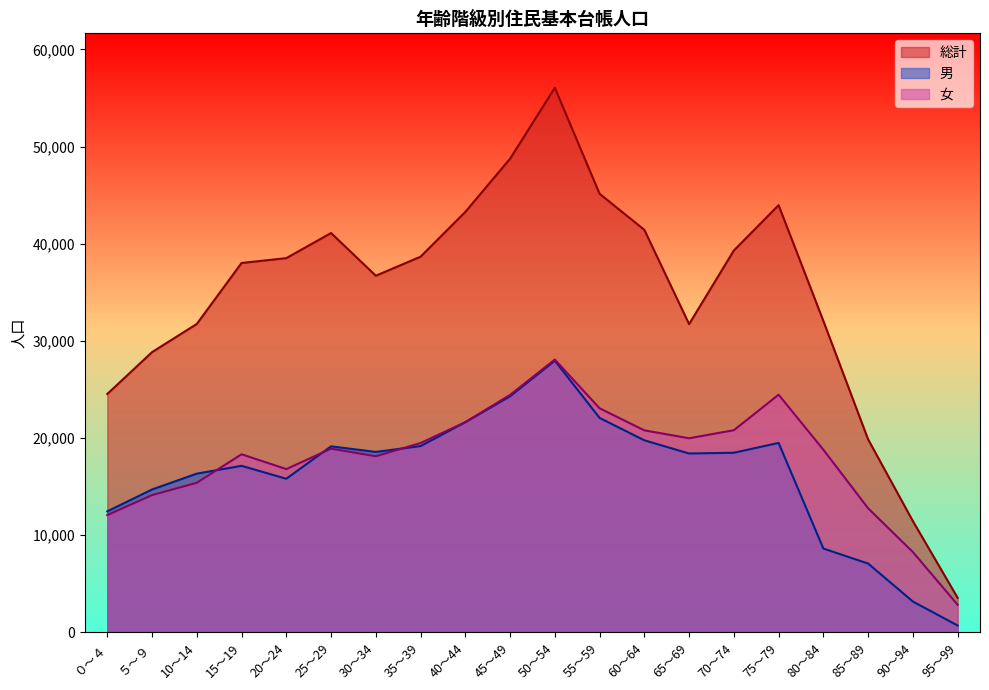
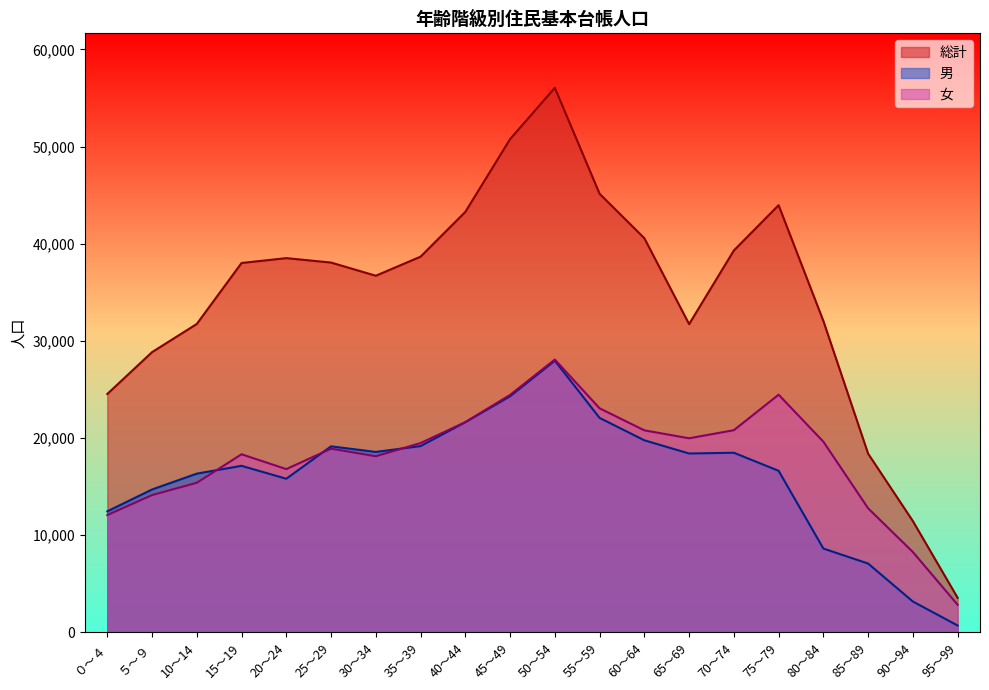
総計, 25～29: 41,000 -> 38,000
総計, 45～49: 49,000 -> 51,000
総計, 60～64: 41,400 -> 40,600
男, 75～79: 20,000 -> 17,000
女, 80～84: 19,000 -> 20,000
総計, 85～89: 20,000 -> 18,000
